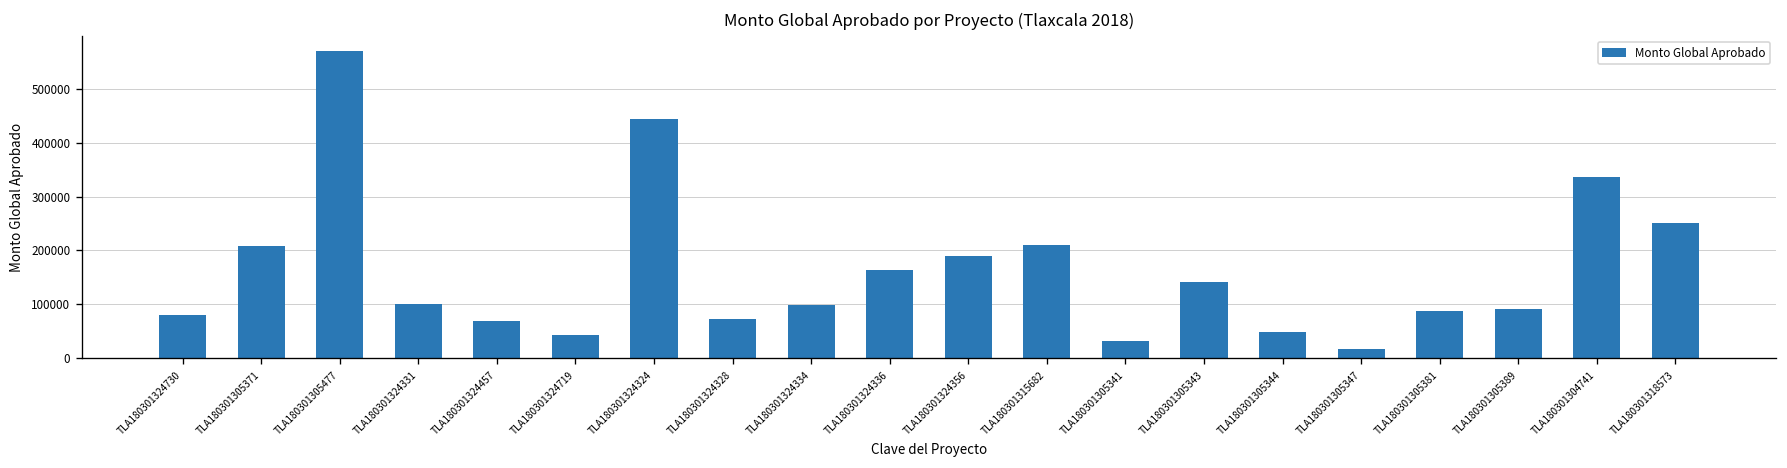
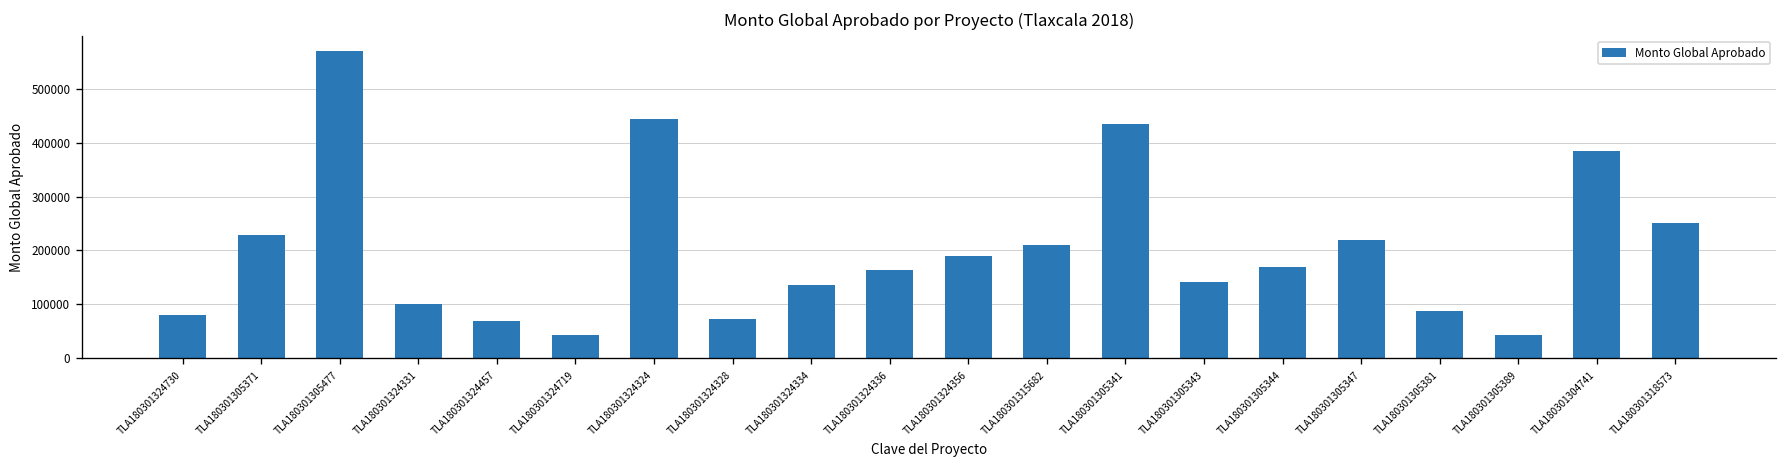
TLA180301305371: 210000 -> 230000
TLA180301324334: 100000 -> 140000
TLA180301305341: 30000 -> 430000
TLA180301305344: 50000 -> 170000
TLA180301305347: 20000 -> 220000
TLA180301305389: 90000 -> 40000
TLA180301304741: 340000 -> 390000
